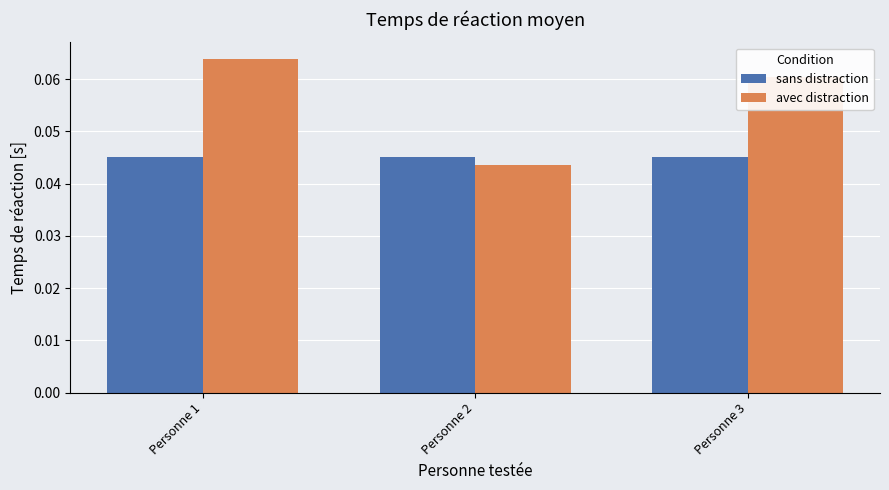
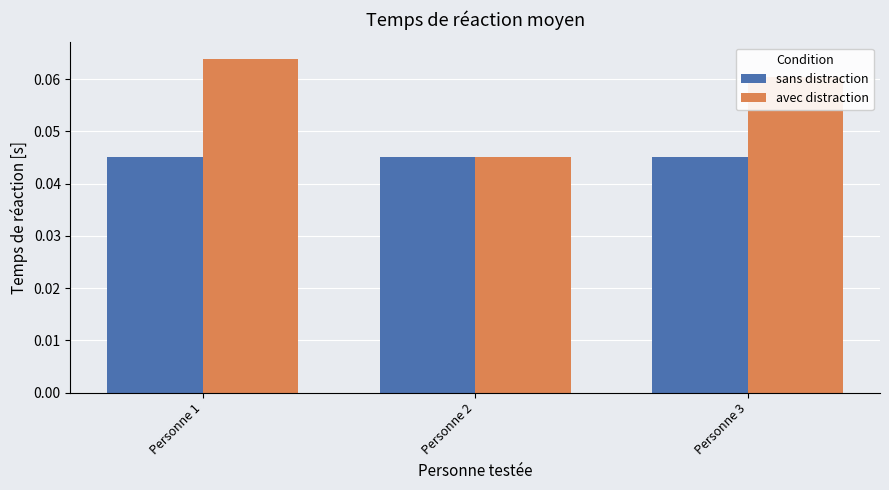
avec distraction, Personne 2: 0.044 -> 0.045
